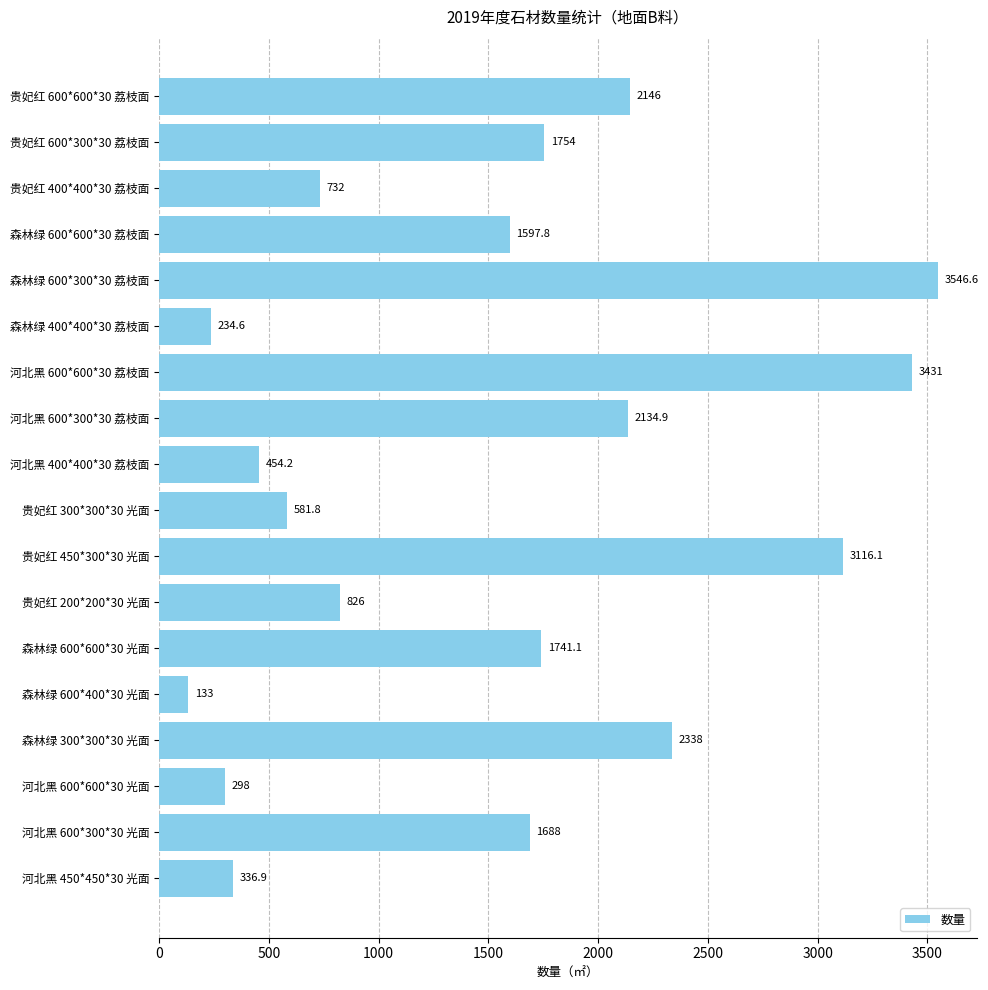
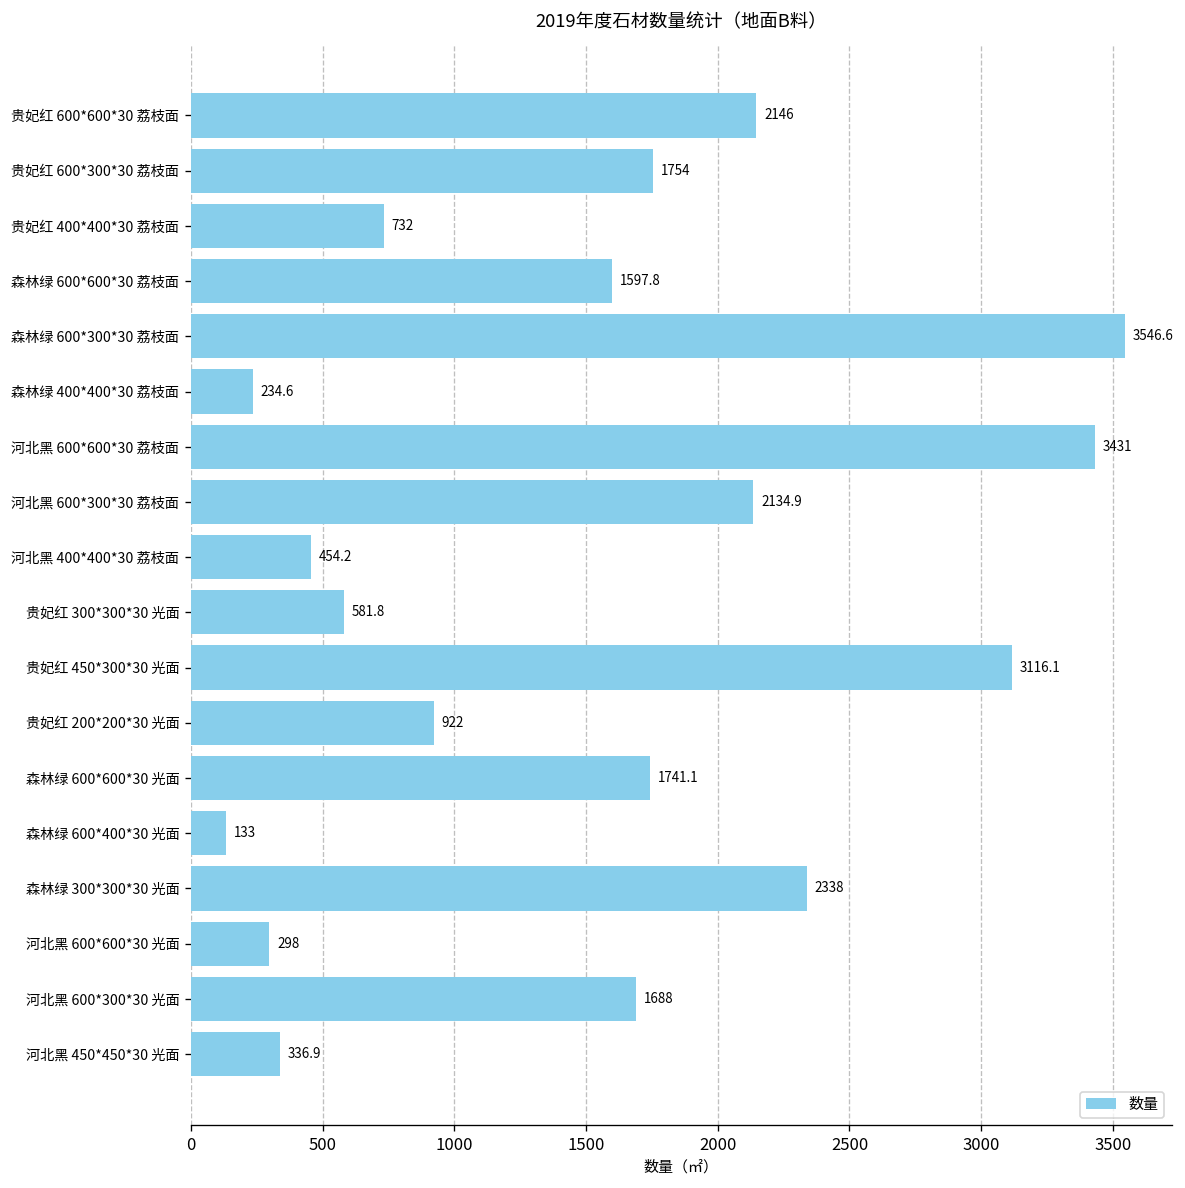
贵妃红 200*200*30 光面: 826 -> 922
